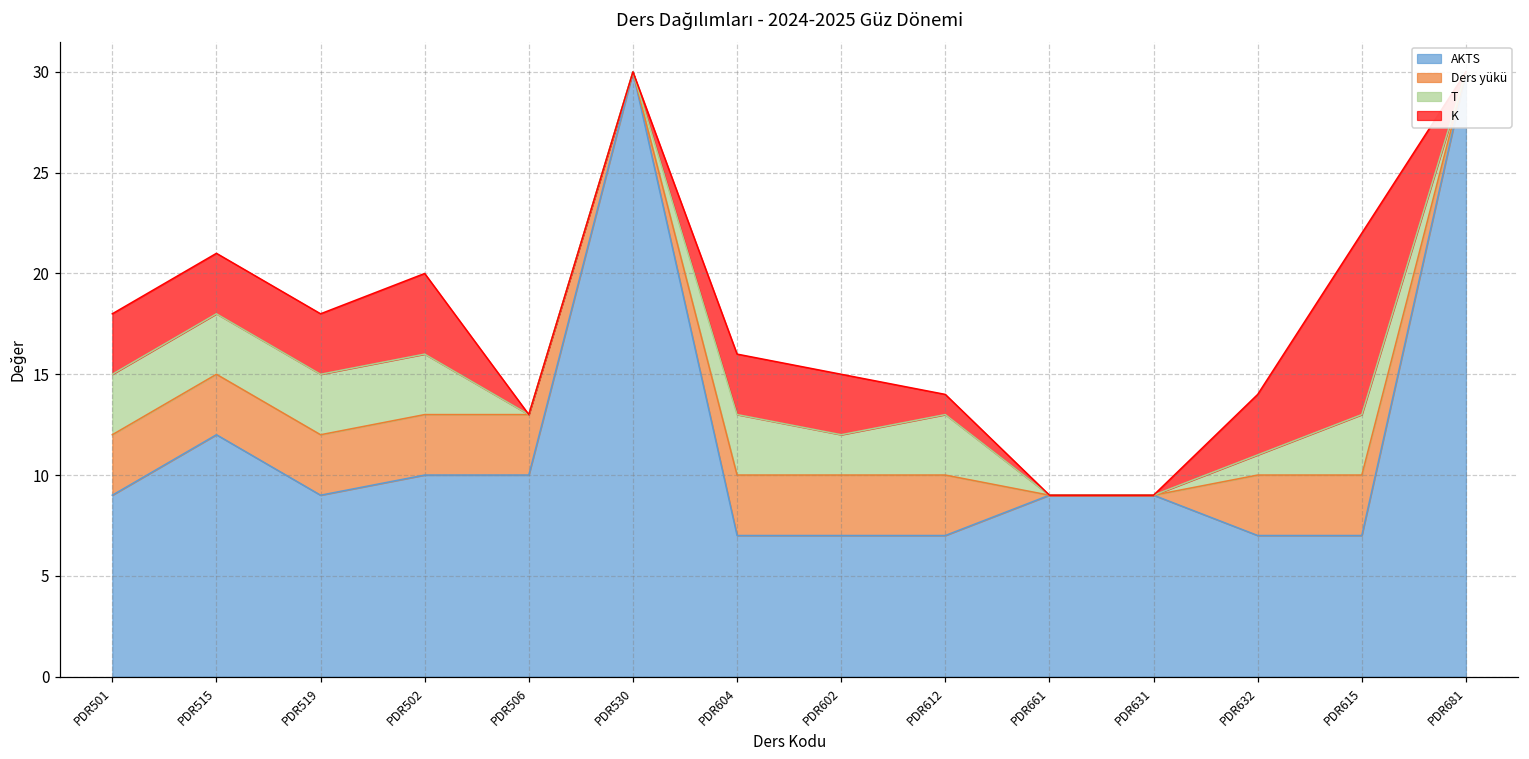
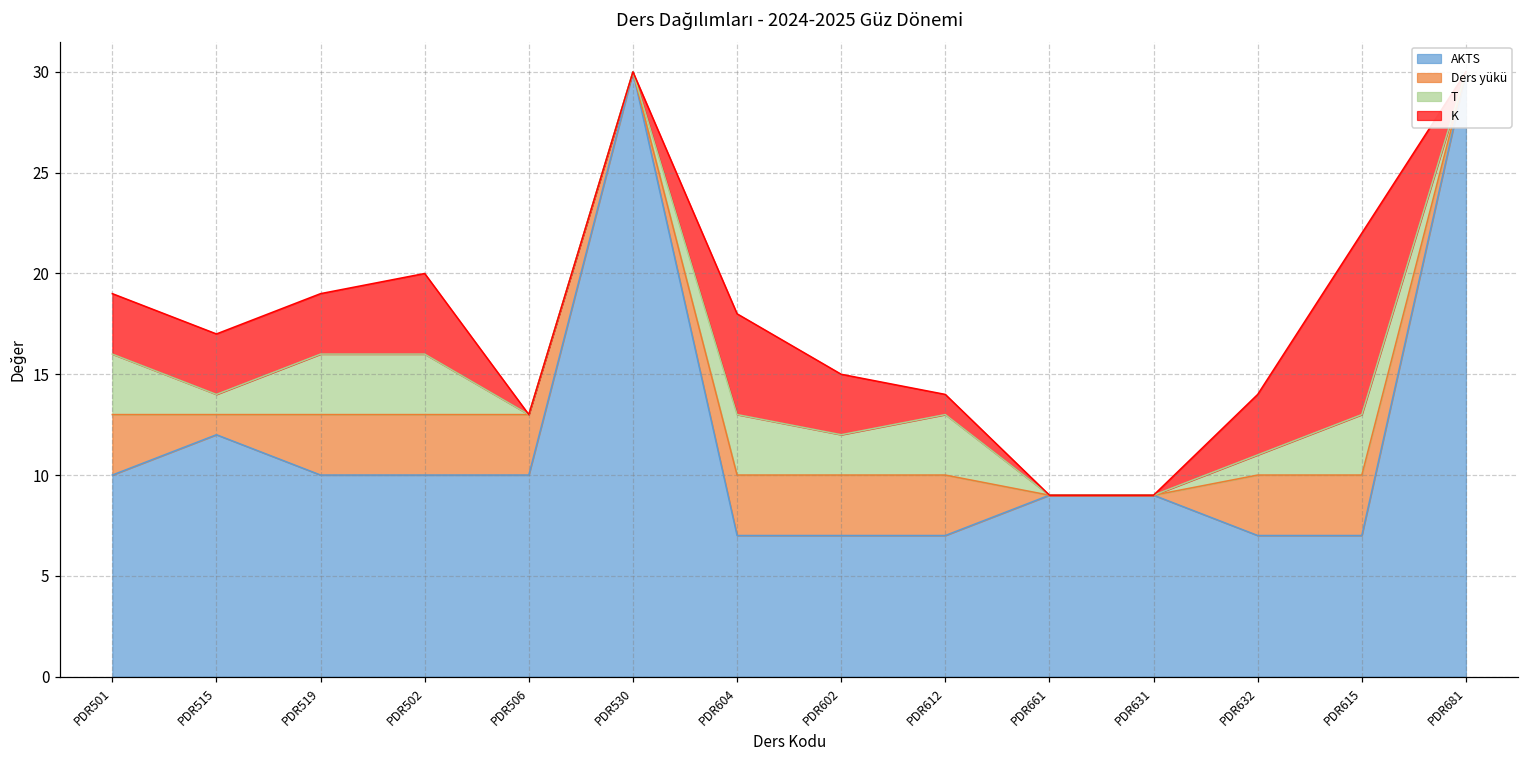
AKTS, PDR501: 9 -> 10
Ders yükü, PDR515: 3 -> 1
T, PDR515: 3 -> 1
AKTS, PDR519: 9 -> 10
K, PDR604: 3 -> 5
